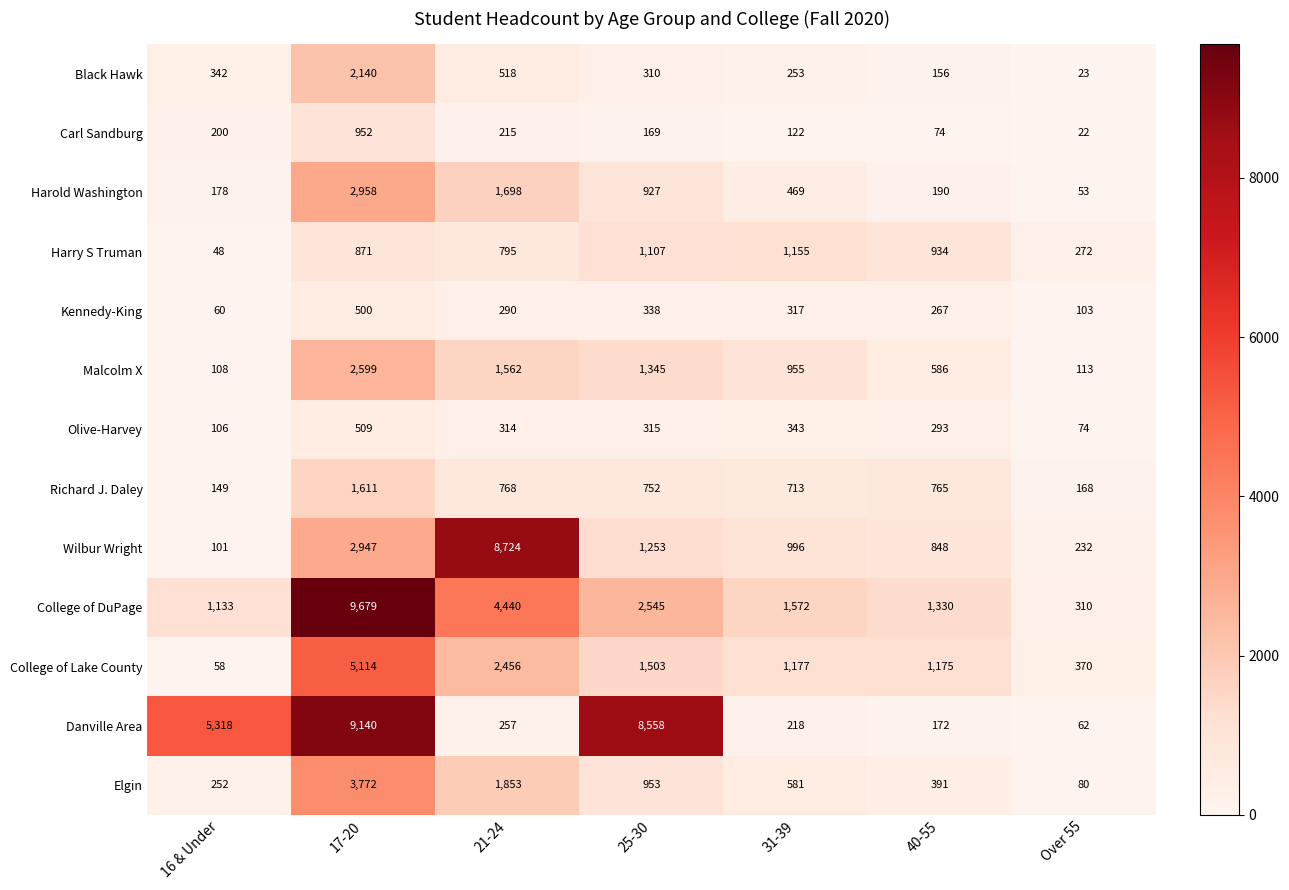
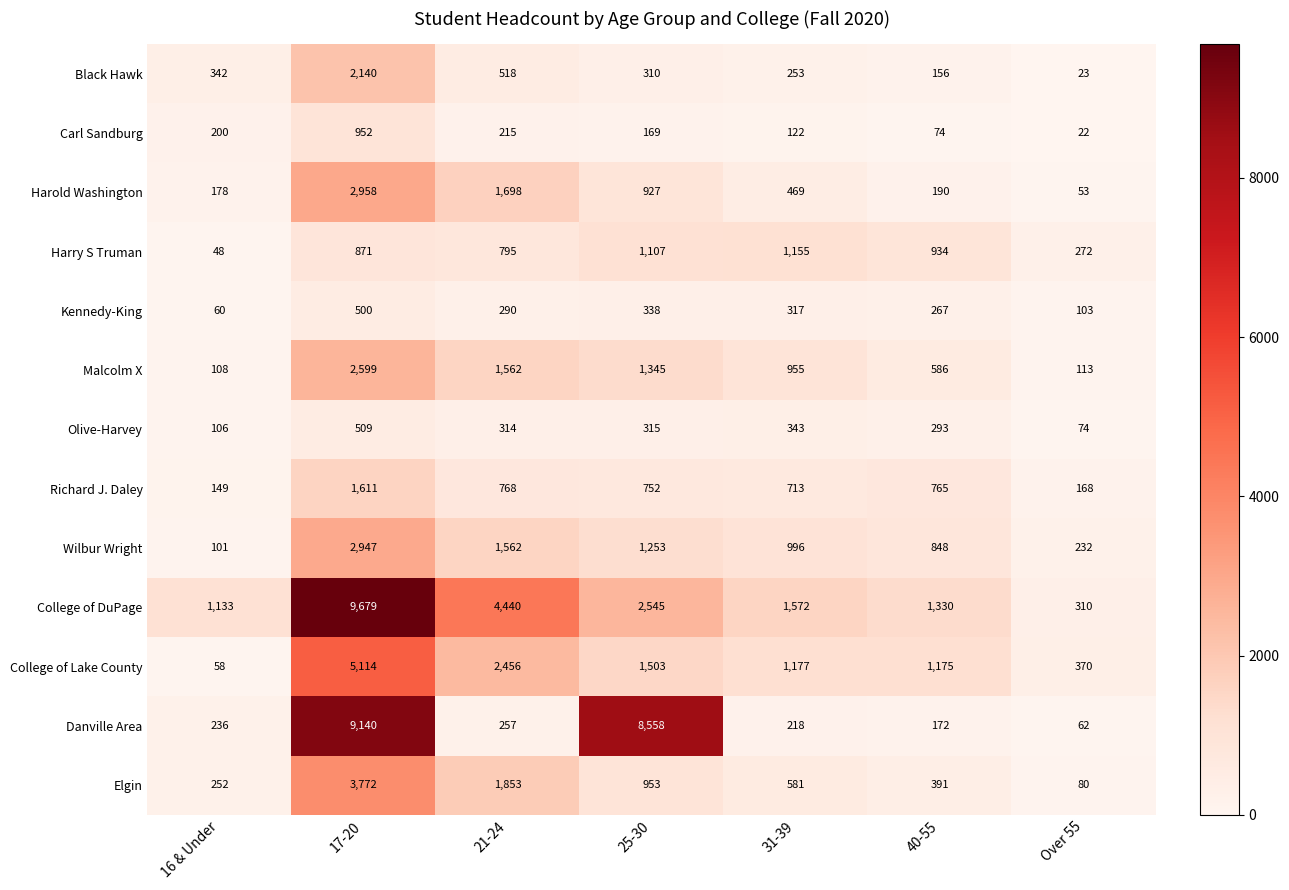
Wilbur Wright, 21-24: 8,724 -> 1,562
Danville Area, 16 & Under: 5,318 -> 236
